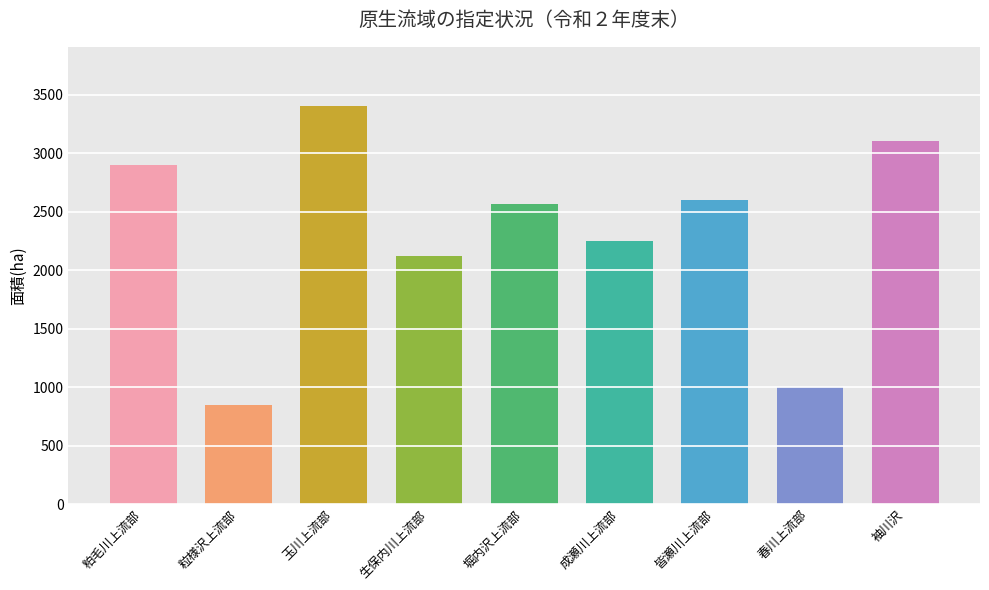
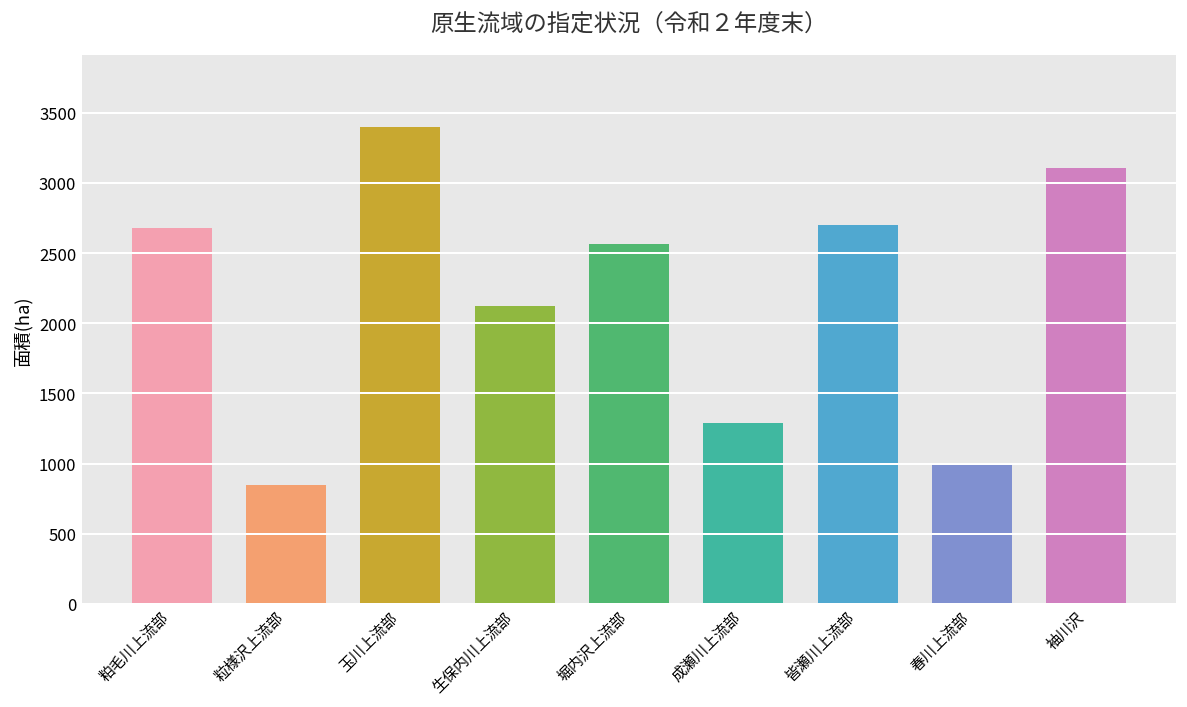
粕毛川上流部: 2900 -> 2680
成瀬川上流部: 2250 -> 1290
皆瀬川上流部: 2600 -> 2700
